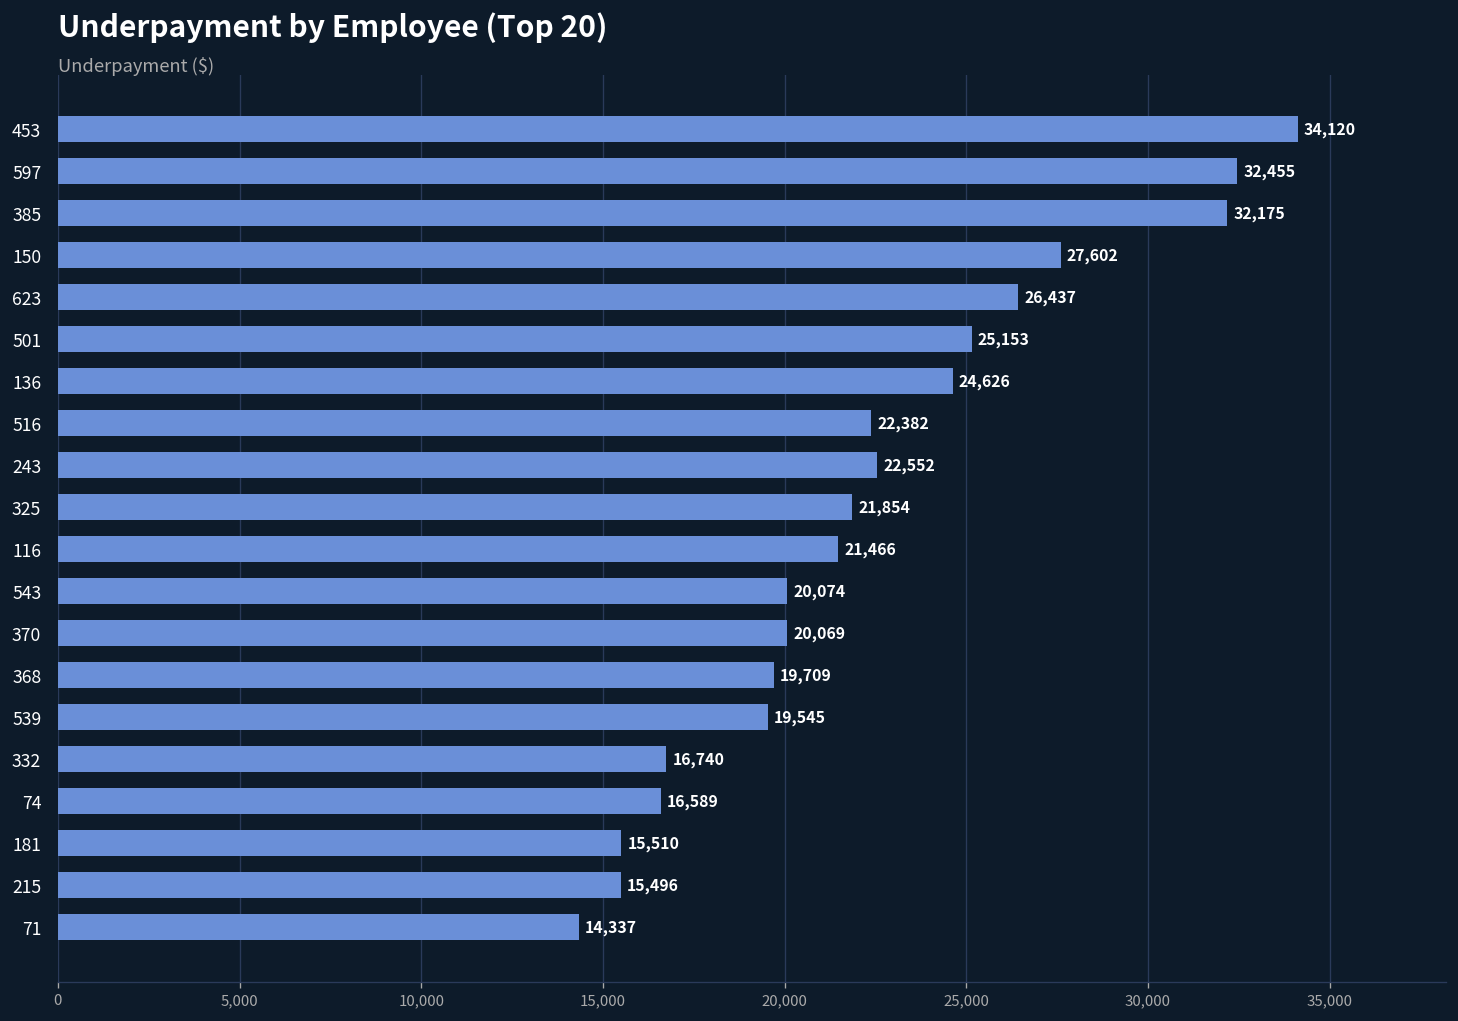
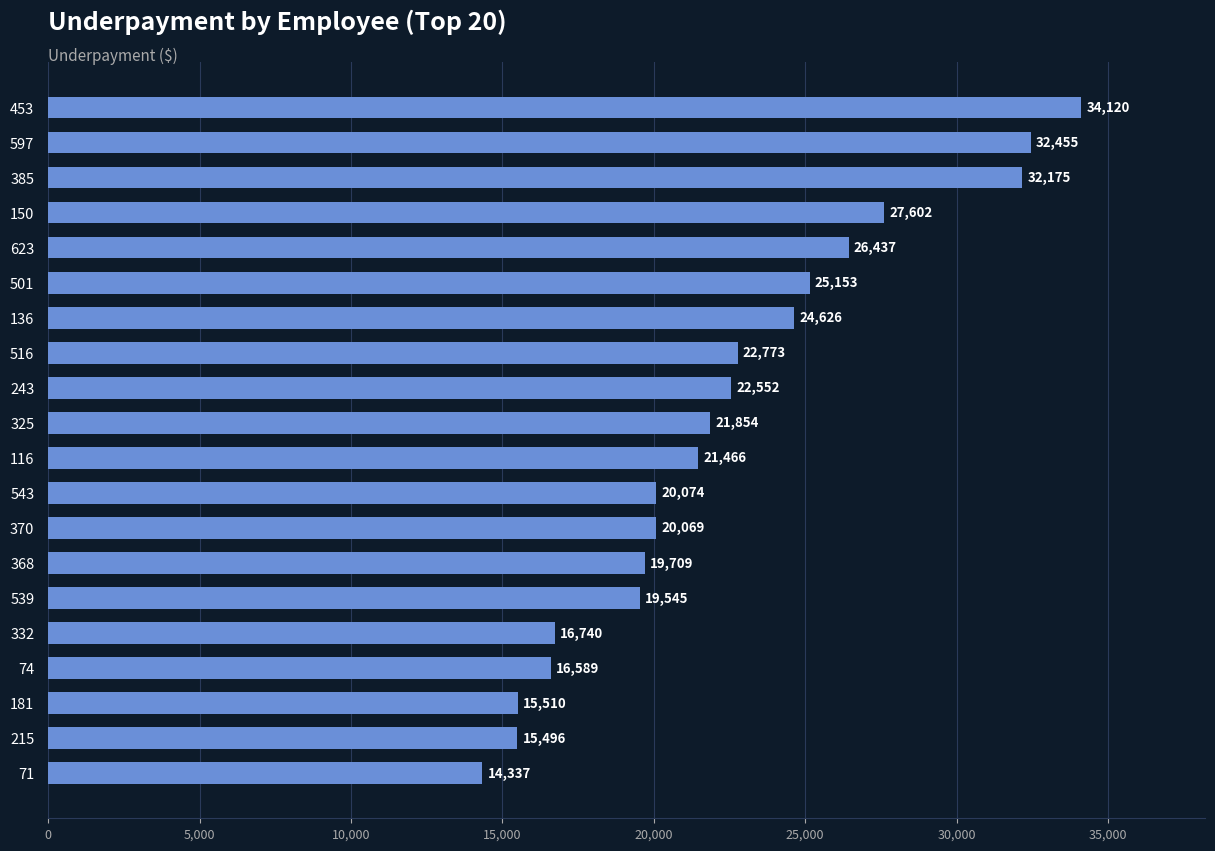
516: 22,382 -> 22,773
